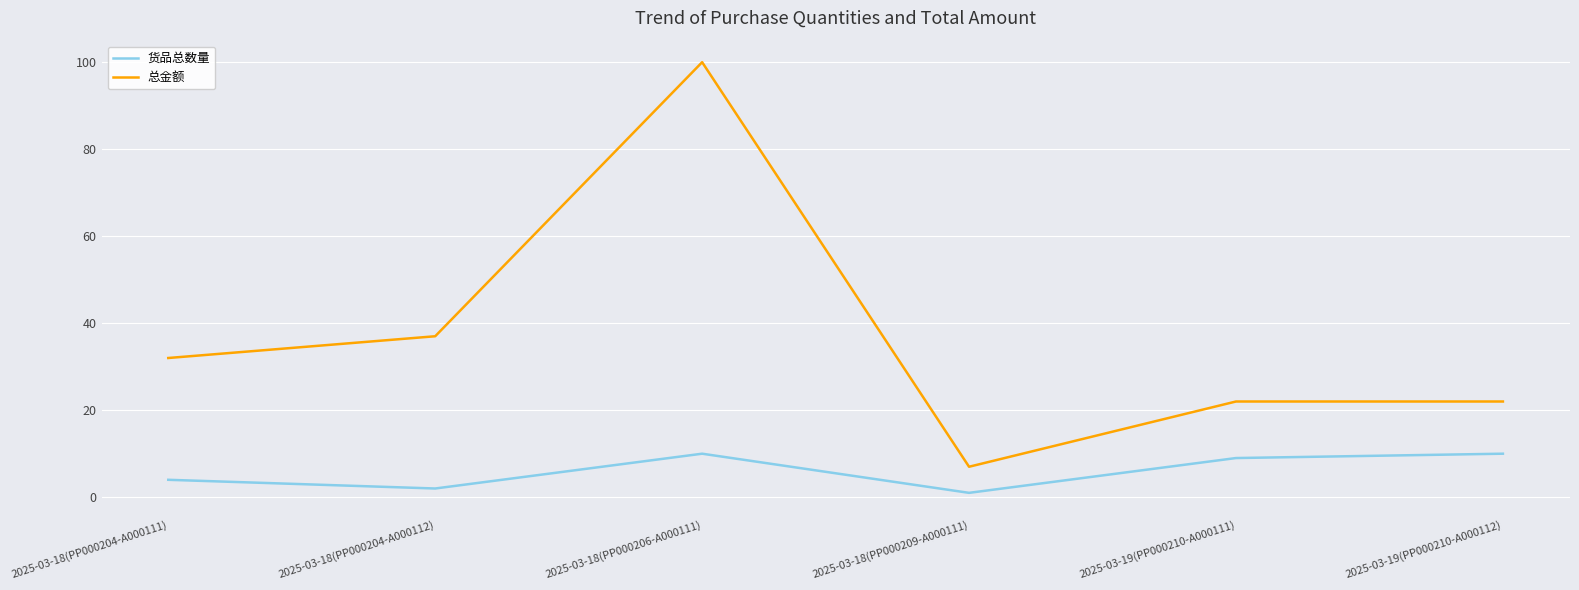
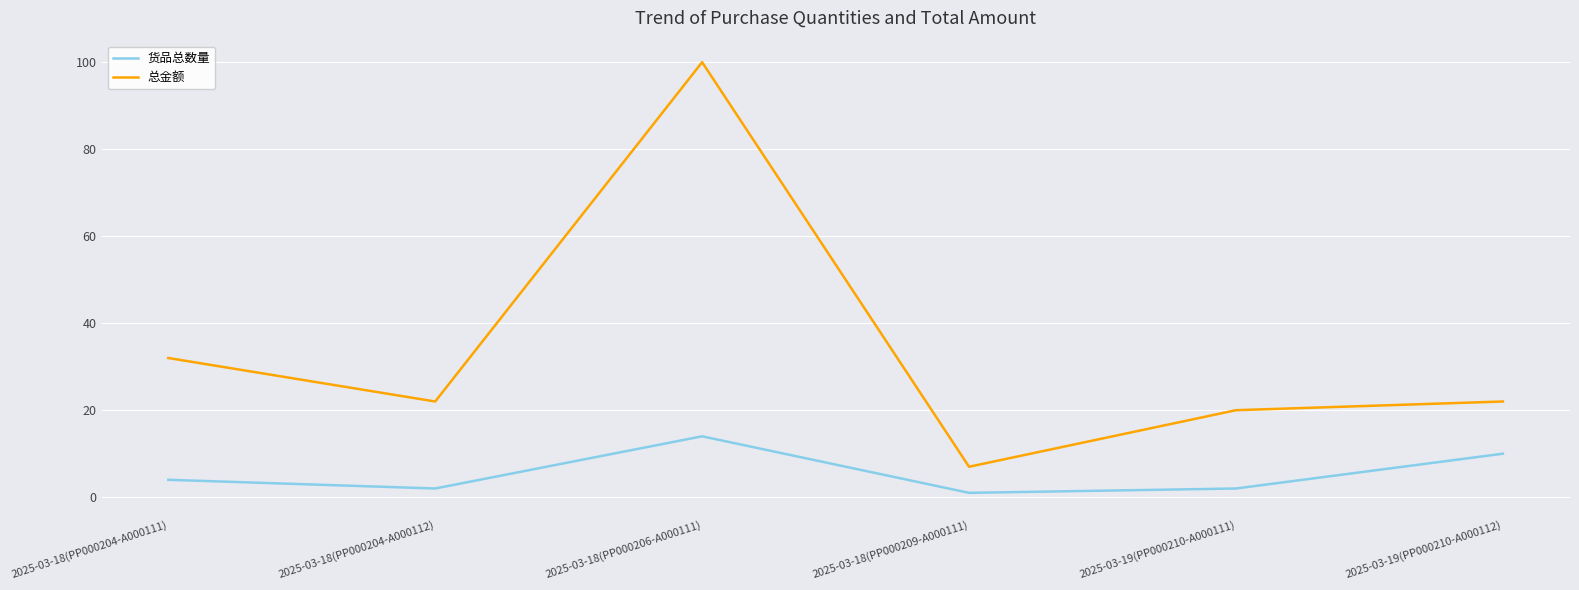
总金额, 2025-03-18(PP000204-A000112): 37 -> 22
货品总数量, 2025-03-18(PP000206-A000111): 10 -> 14
货品总数量, 2025-03-19(PP000210-A000111): 9 -> 2
总金额, 2025-03-19(PP000210-A000111): 22 -> 20
